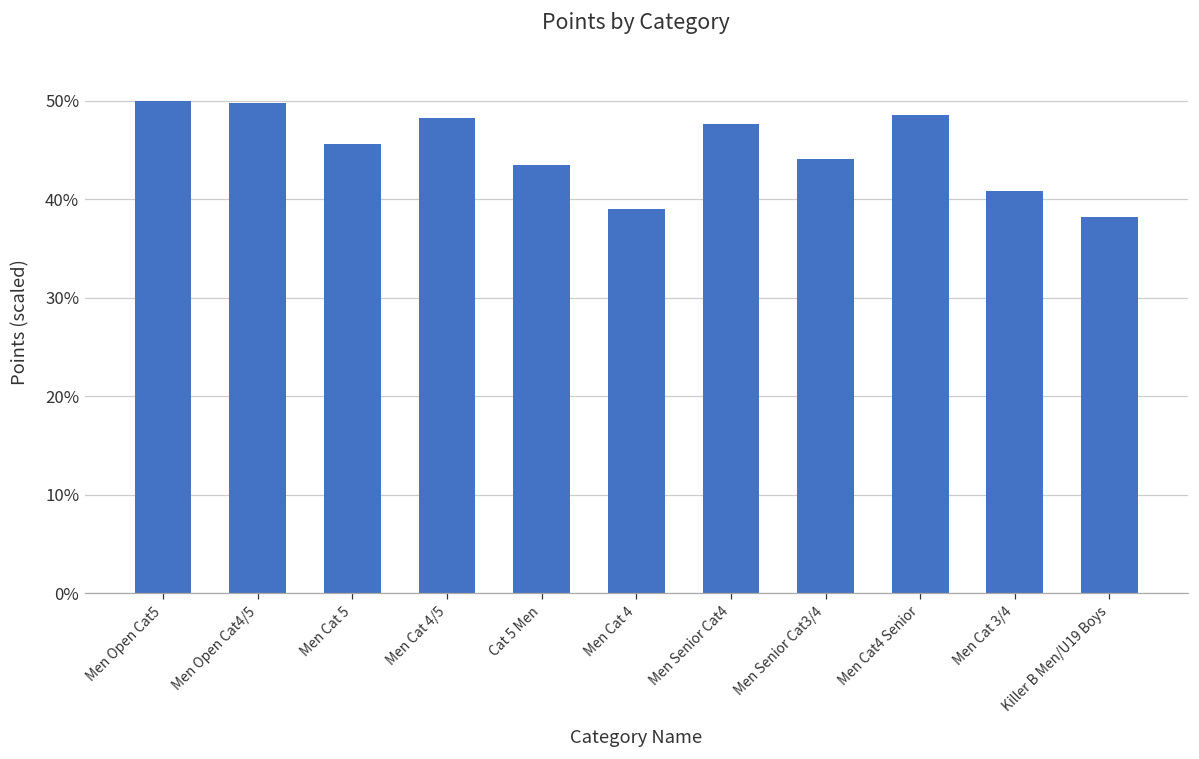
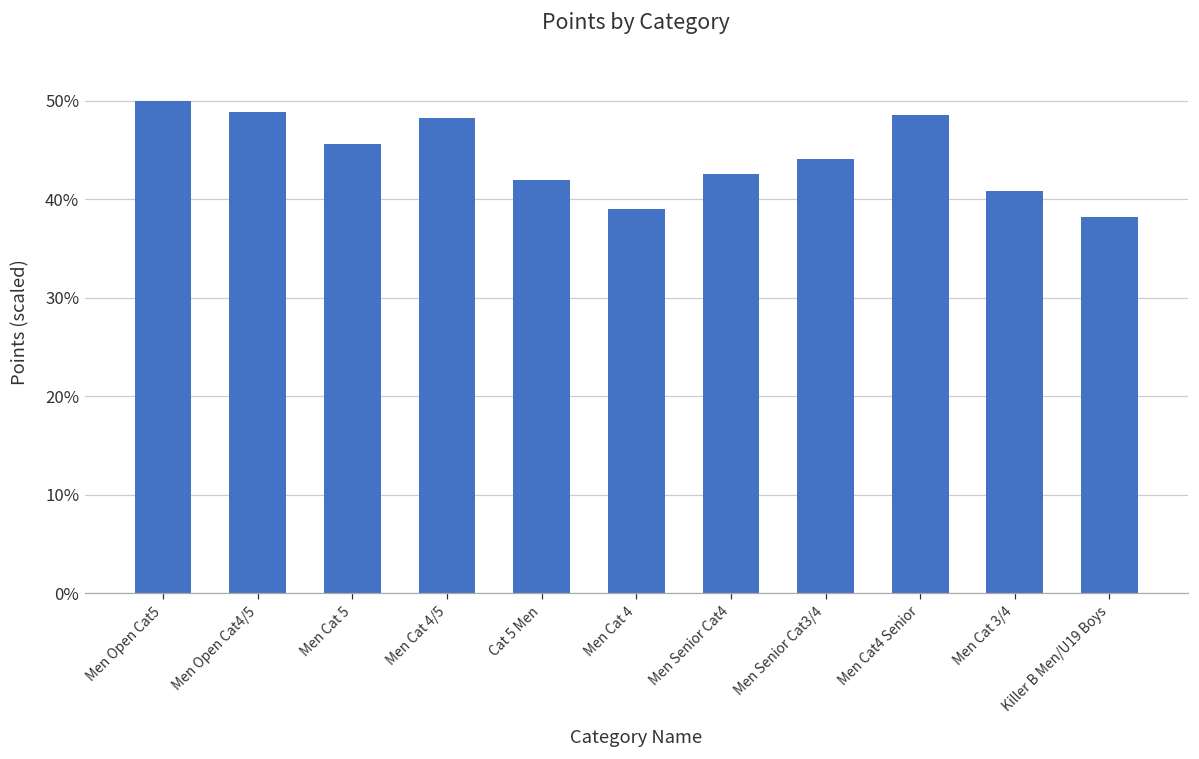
Men Open Cat4/5: 50% -> 49%
Cat 5 Men: 43% -> 42%
Men Senior Cat4: 48% -> 43%
